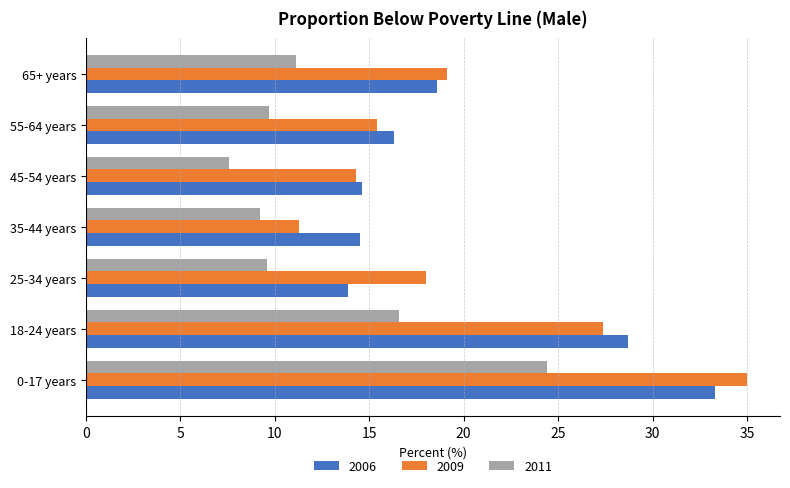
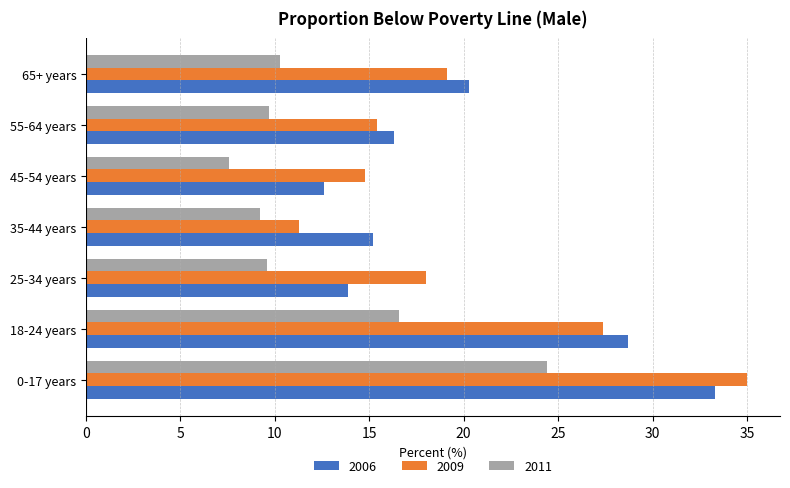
2011, 65+ years: 11.1 -> 10.3
2006, 65+ years: 18.6 -> 20.3
2009, 45-54 years: 14.3 -> 14.8
2006, 45-54 years: 14.6 -> 12.6
2006, 35-44 years: 14.5 -> 15.2
